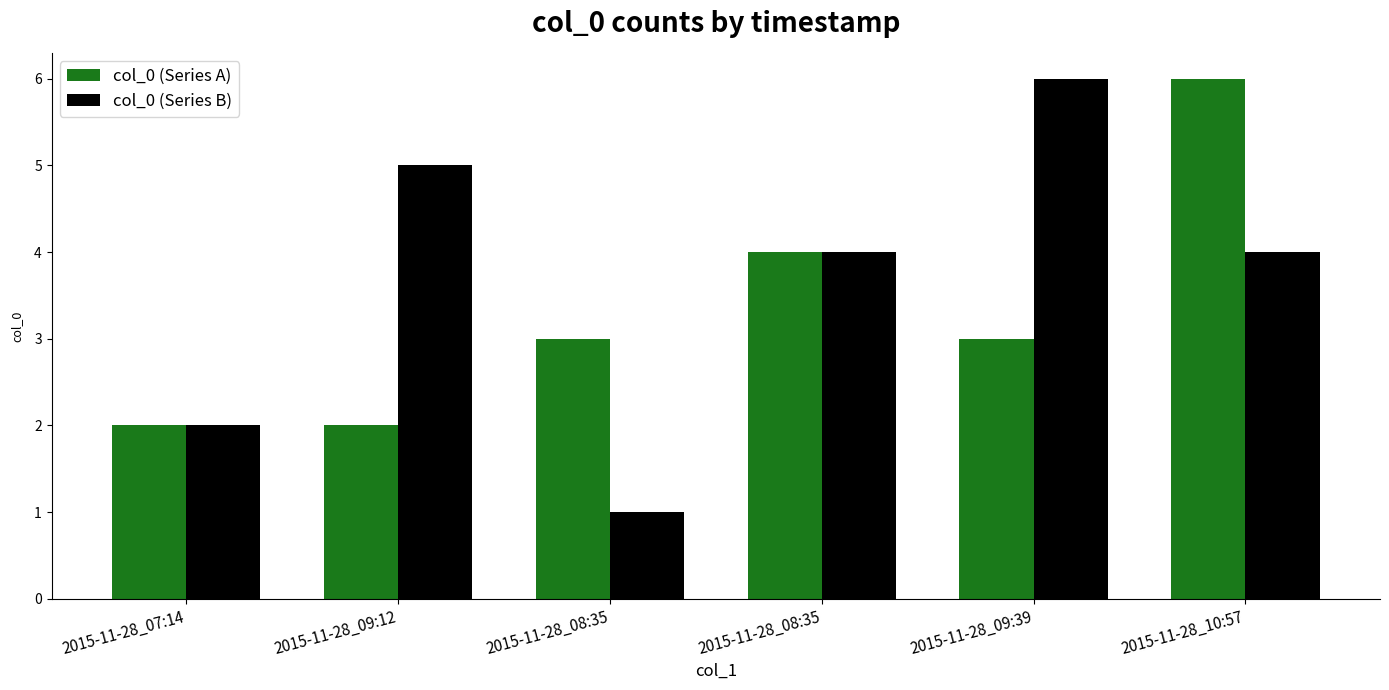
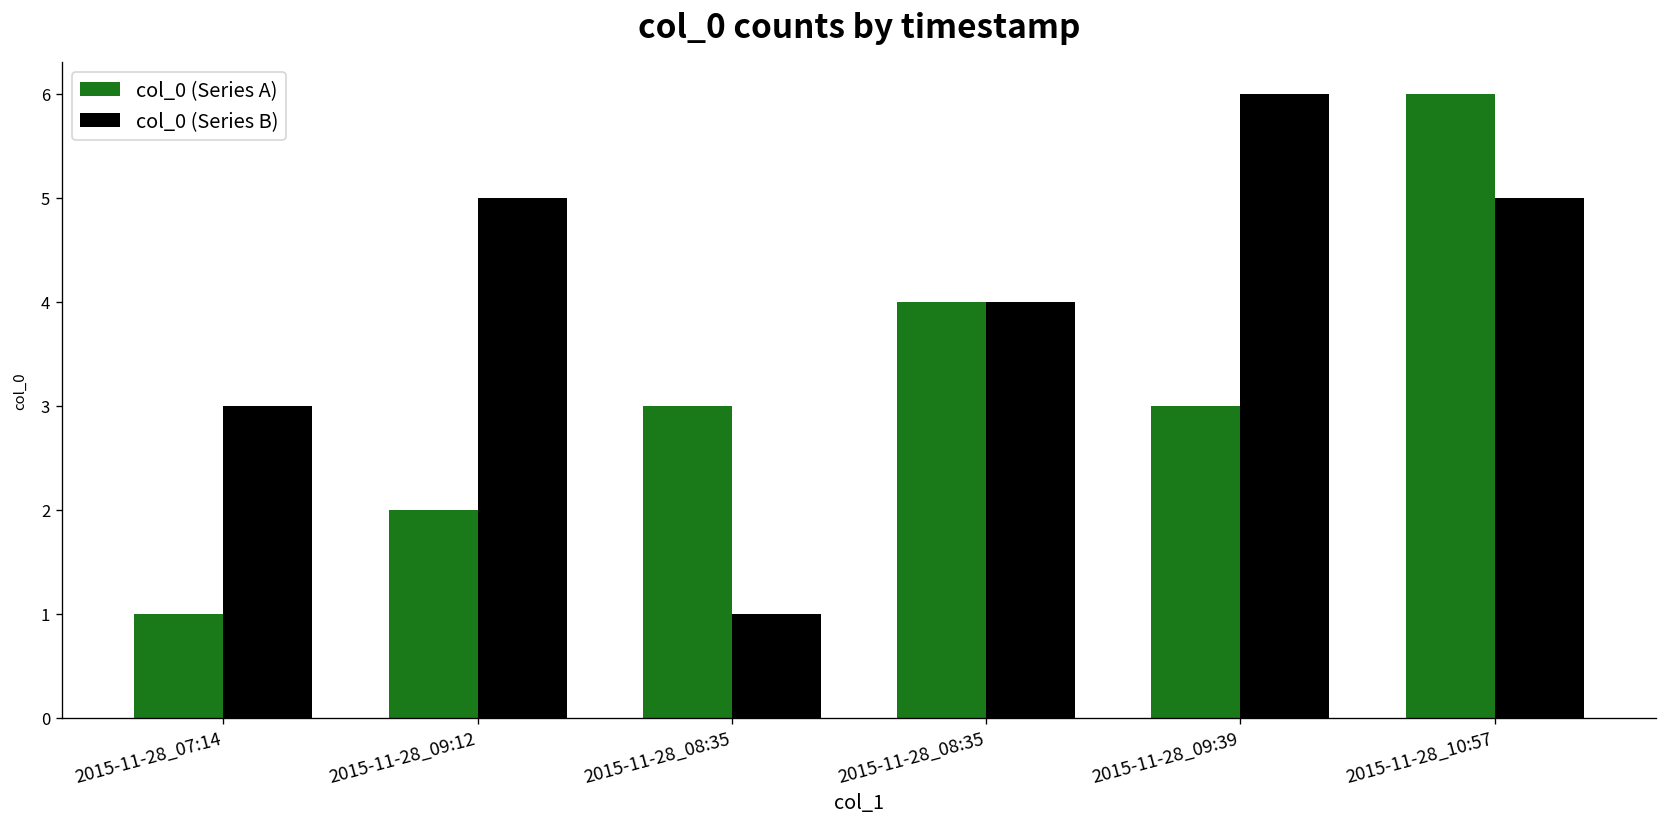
col_0 (Series A), 2015-11-28_07:14: 2 -> 1
col_0 (Series B), 2015-11-28_07:14: 2 -> 3
col_0 (Series B), 2015-11-28_10:57: 4 -> 5
